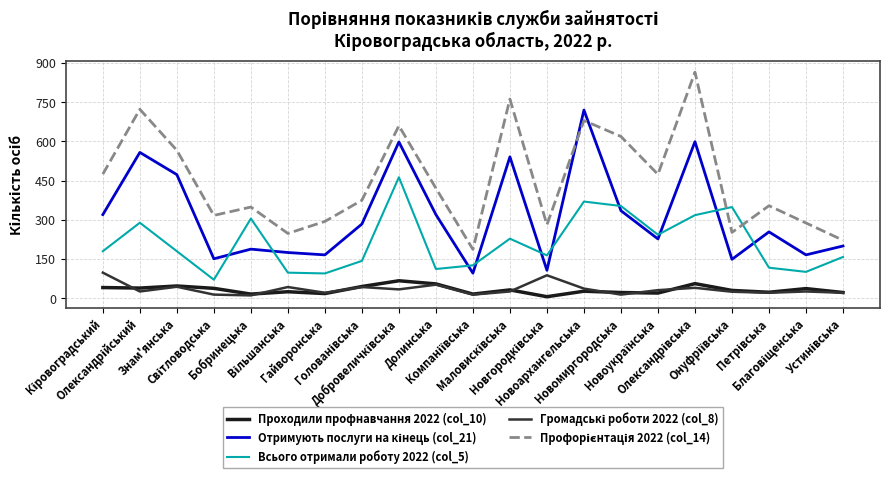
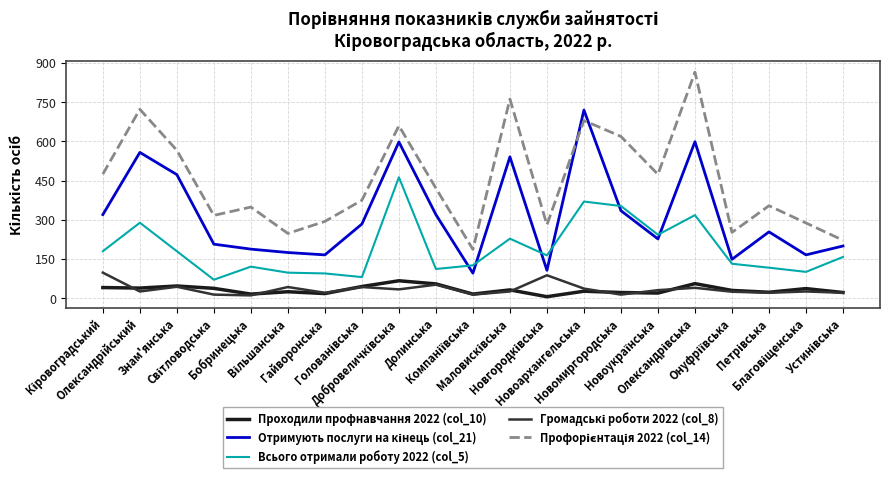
Отримують послуги на кінець (col_21), Світловодська: 150 -> 210
Всього отримали роботу 2022 (col_5), Бобринецька: 310 -> 120
Всього отримали роботу 2022 (col_5), Голованівська: 140 -> 80
Всього отримали роботу 2022 (col_5), Онуфріївська: 350 -> 130
